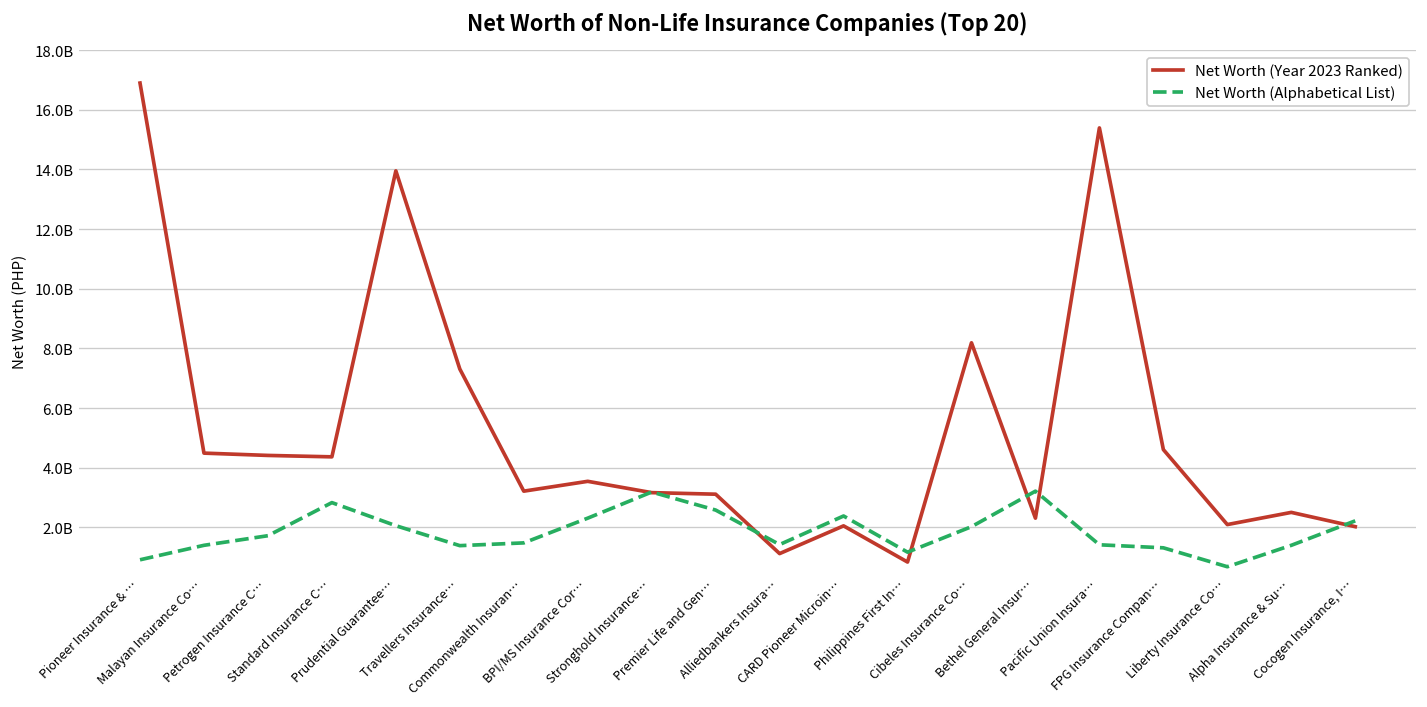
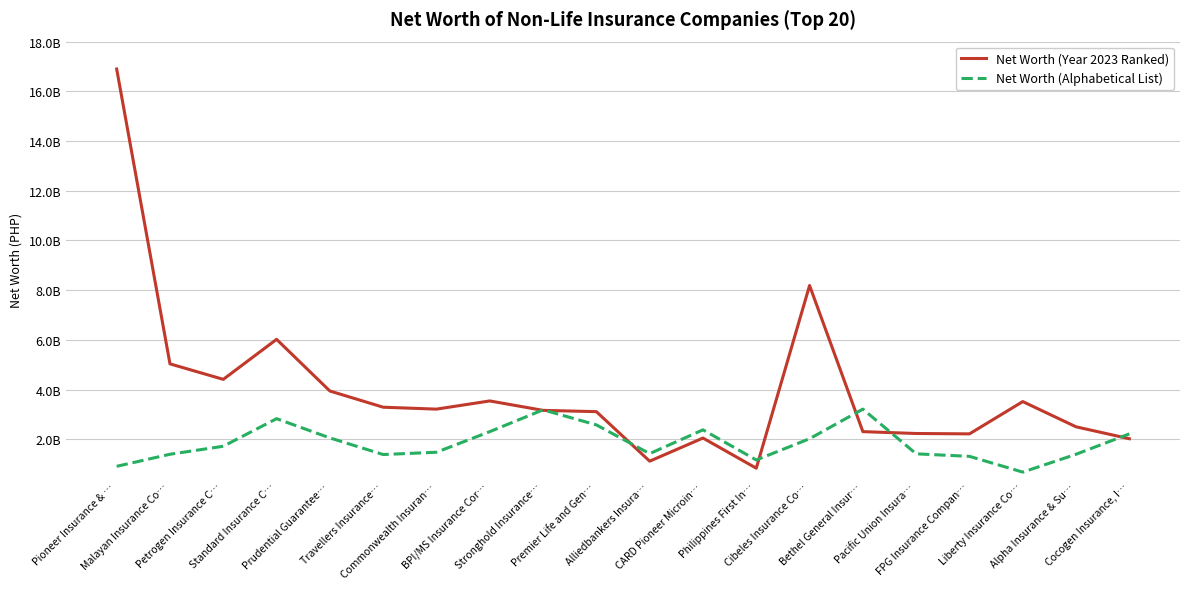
Net Worth (Year 2023 Ranked), Malayan Insurance Co…: 4500000000 -> 5000000000
Net Worth (Year 2023 Ranked), Standard Insurance C…: 4400000000 -> 6000000000
Net Worth (Year 2023 Ranked), Prudential Guarantee…: 14000000000 -> 3900000000
Net Worth (Year 2023 Ranked), Travellers Insurance…: 7300000000 -> 3300000000
Net Worth (Year 2023 Ranked), Pacific Union Insura…: 15400000000 -> 2200000000
Net Worth (Year 2023 Ranked), FPG Insurance Compan…: 4600000000 -> 2200000000
Net Worth (Year 2023 Ranked), Liberty Insurance Co…: 2100000000 -> 3500000000
